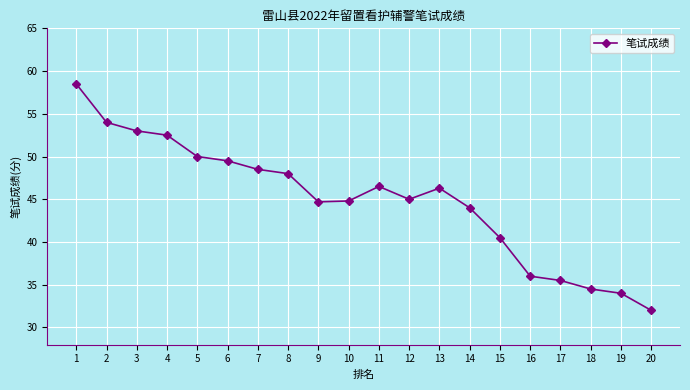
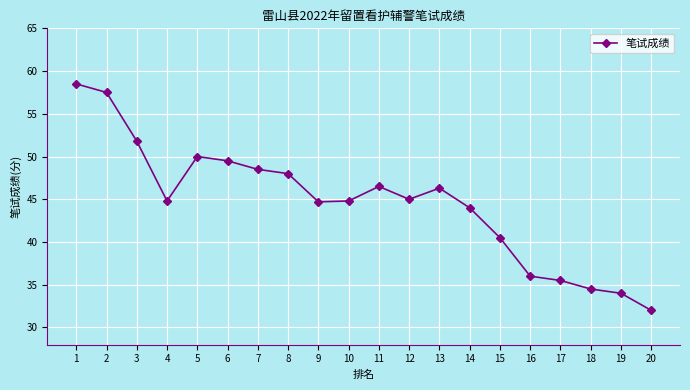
2: 54 -> 58
3: 53 -> 52
4: 53 -> 45
